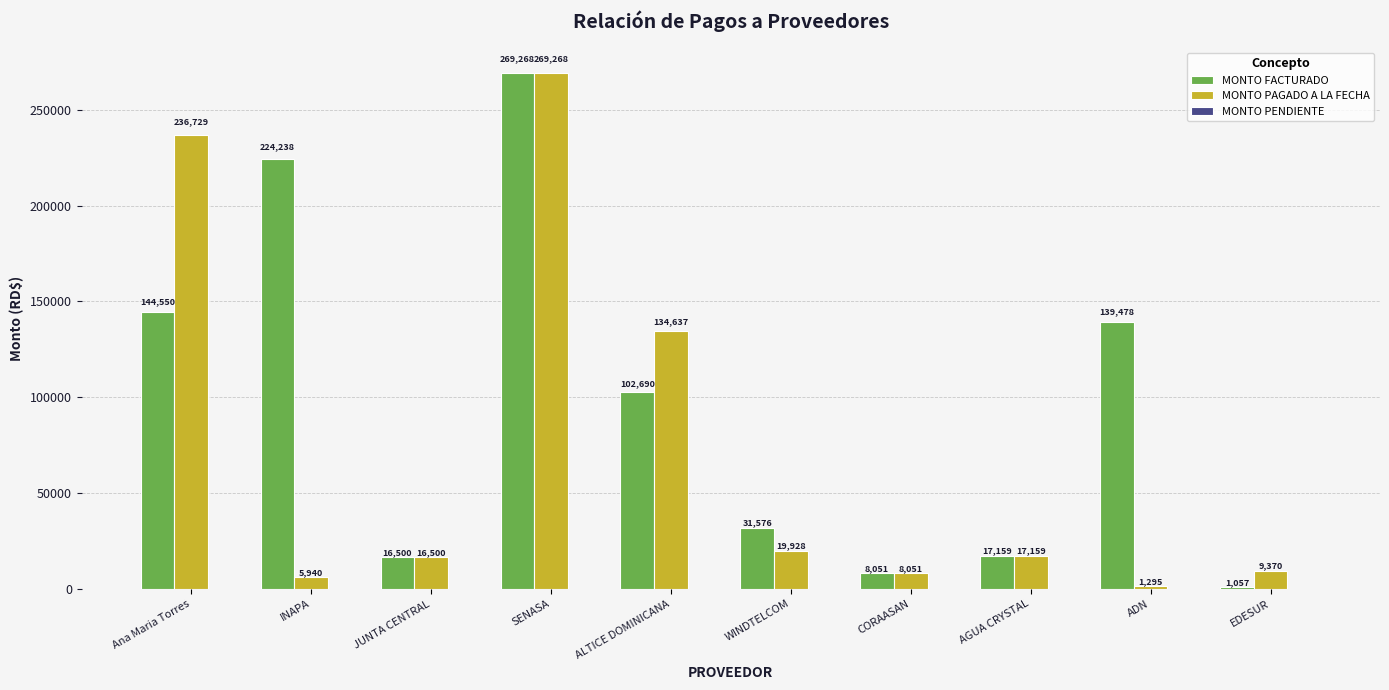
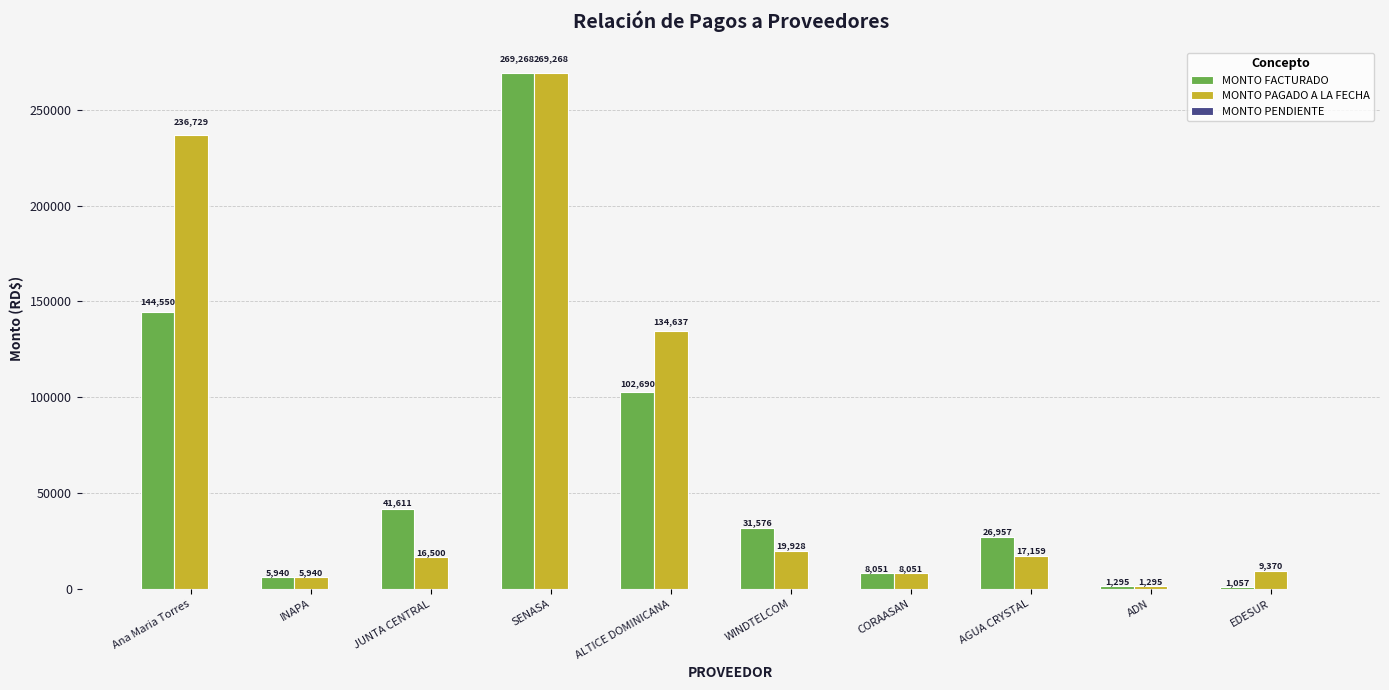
MONTO FACTURADO, INAPA: 224,238 -> 5,940
MONTO FACTURADO, JUNTA CENTRAL: 16,500 -> 41,611
MONTO FACTURADO, AGUA CRYSTAL: 17,159 -> 26,957
MONTO FACTURADO, ADN: 139,478 -> 1,295
